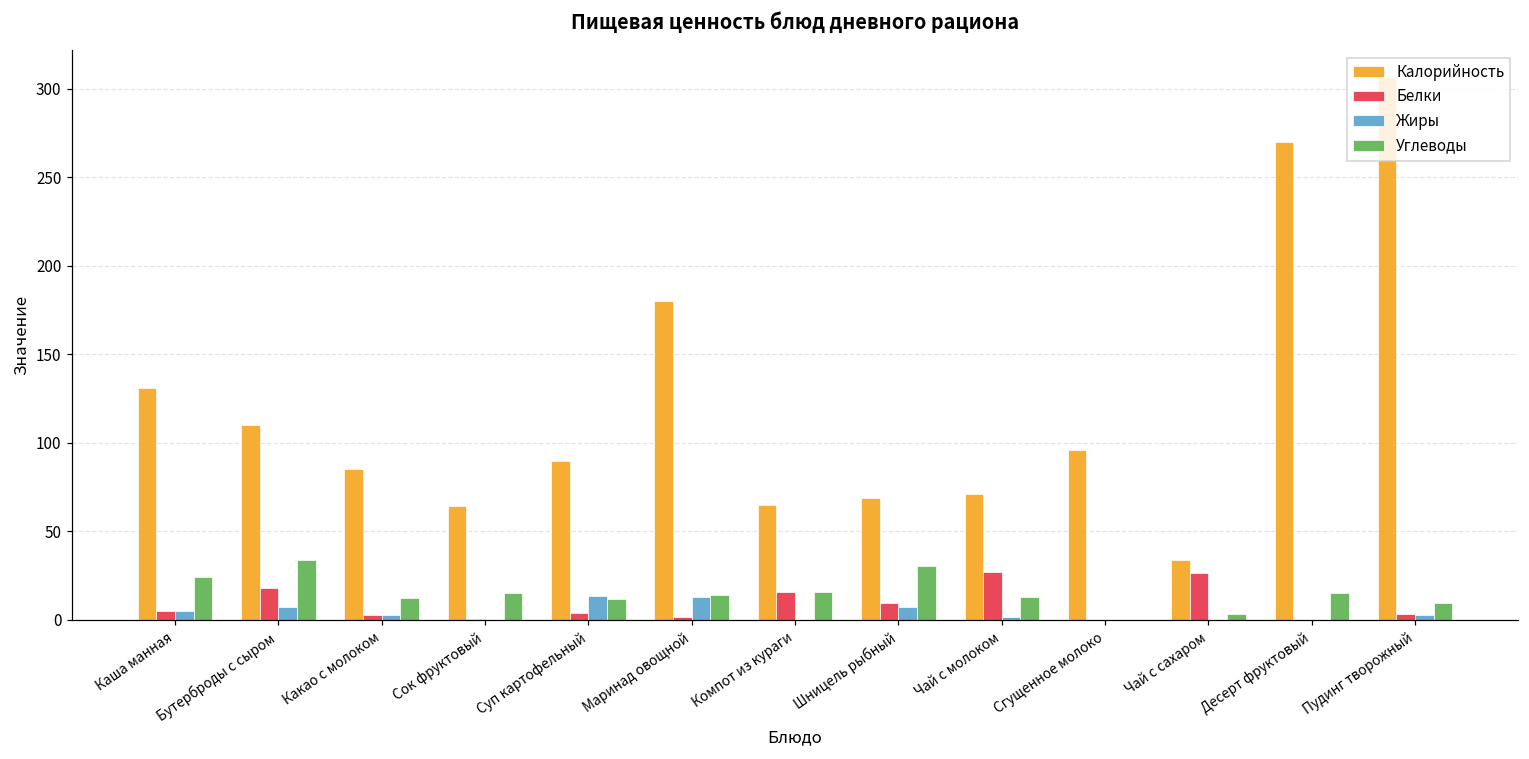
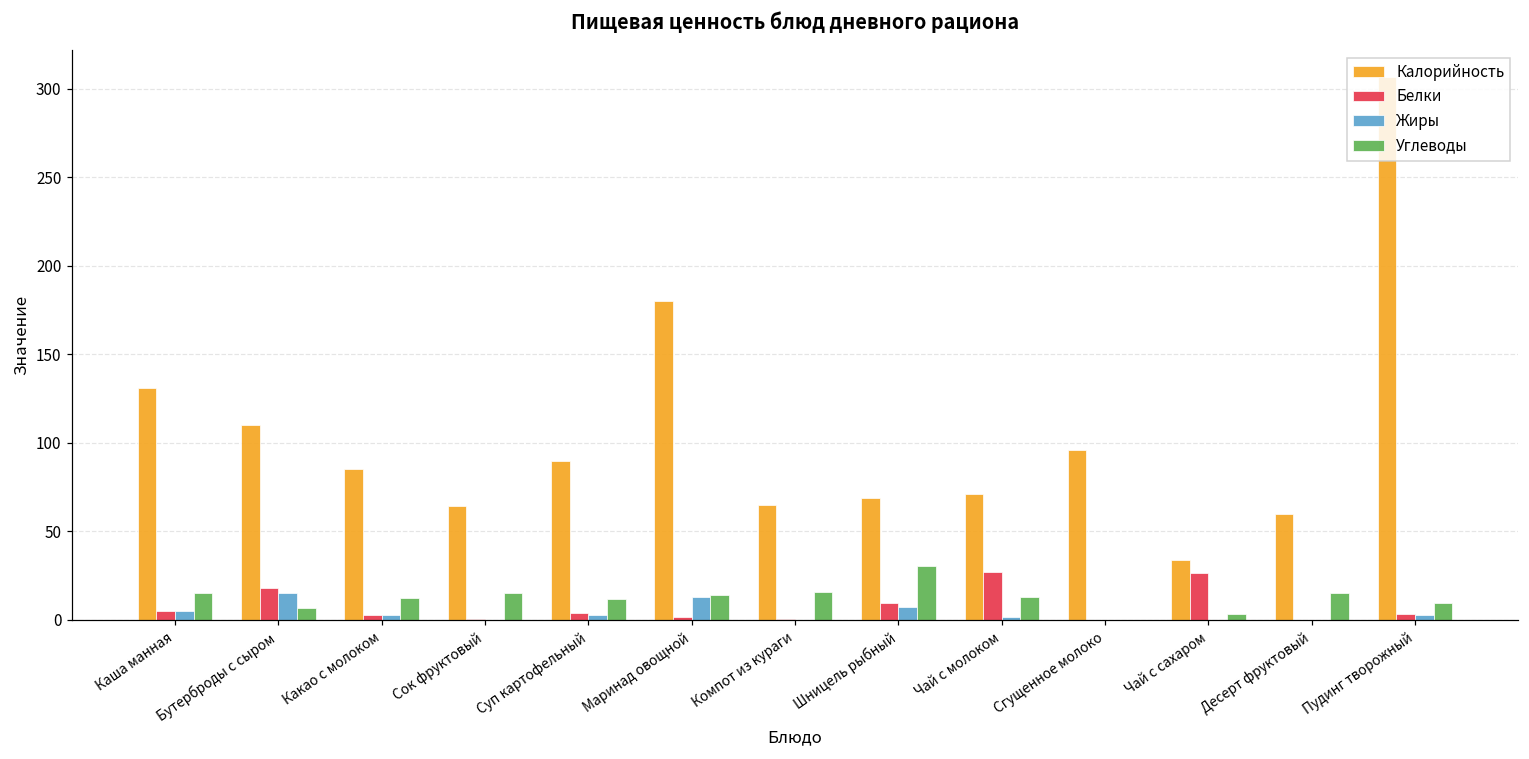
Углеводы, Каша манная: 25 -> 15
Жиры, Бутерброды с сыром: 7 -> 15
Углеводы, Бутерброды с сыром: 34 -> 7
Жиры, Суп картофельный: 14 -> 3
Белки, Компот из кураги: 16 -> 0
Калорийность, Десерт фруктовый: 270 -> 60
